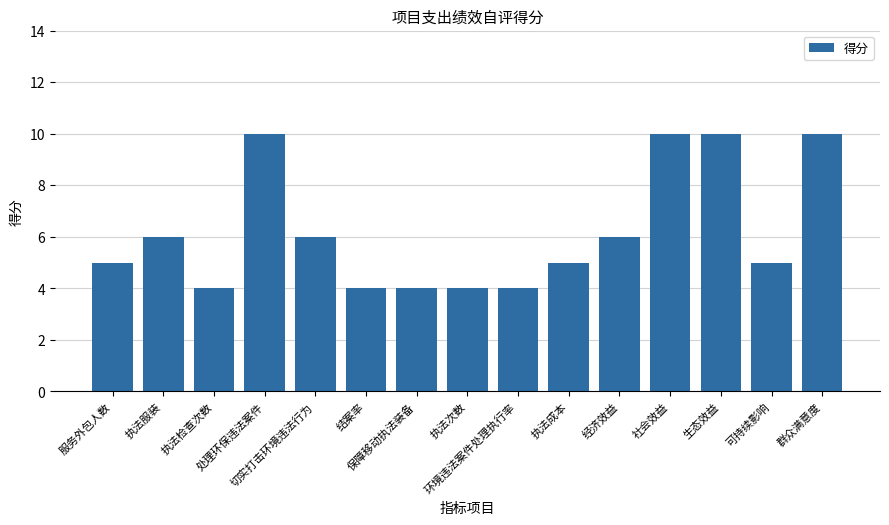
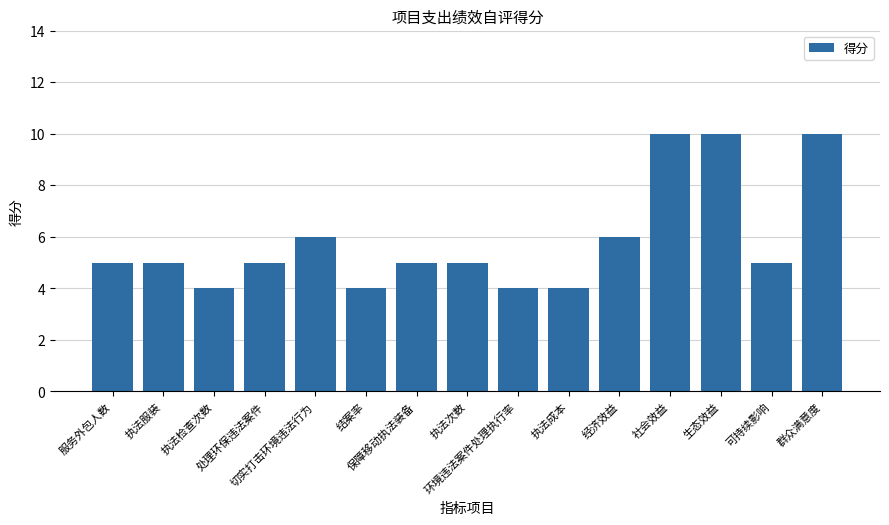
执法服装: 6 -> 5
处理环保违法案件: 10 -> 5
保障移动执法装备: 4 -> 5
执法次数: 4 -> 5
执法成本: 5 -> 4
